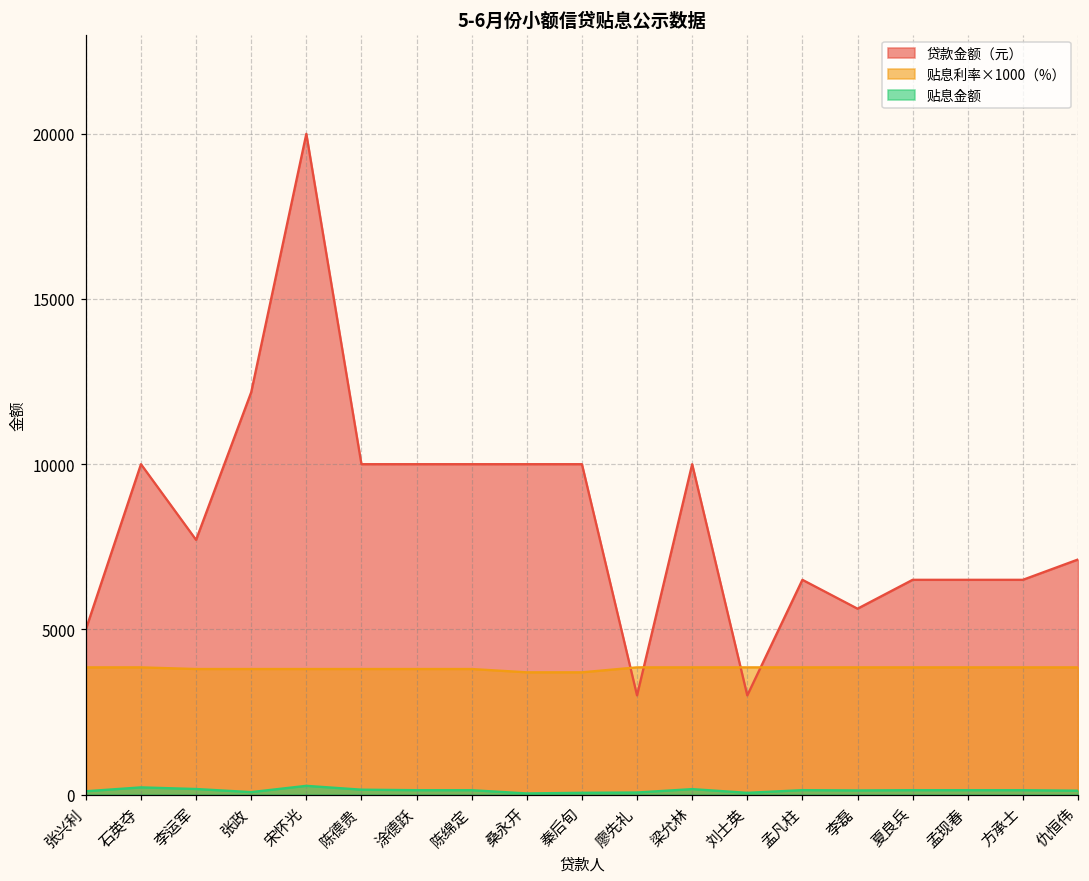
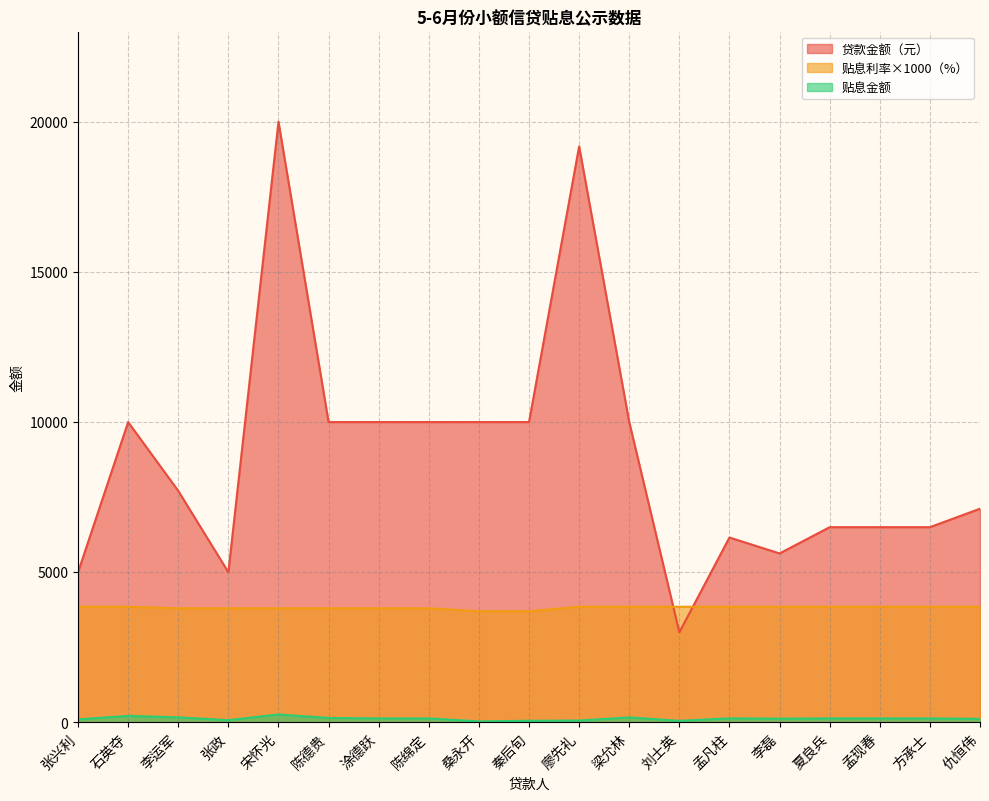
贷款金额（元）, 张政: 12200 -> 5000
贷款金额（元）, 廖先礼: 3000 -> 19200
贷款金额（元）, 孟凡柱: 6500 -> 6200
